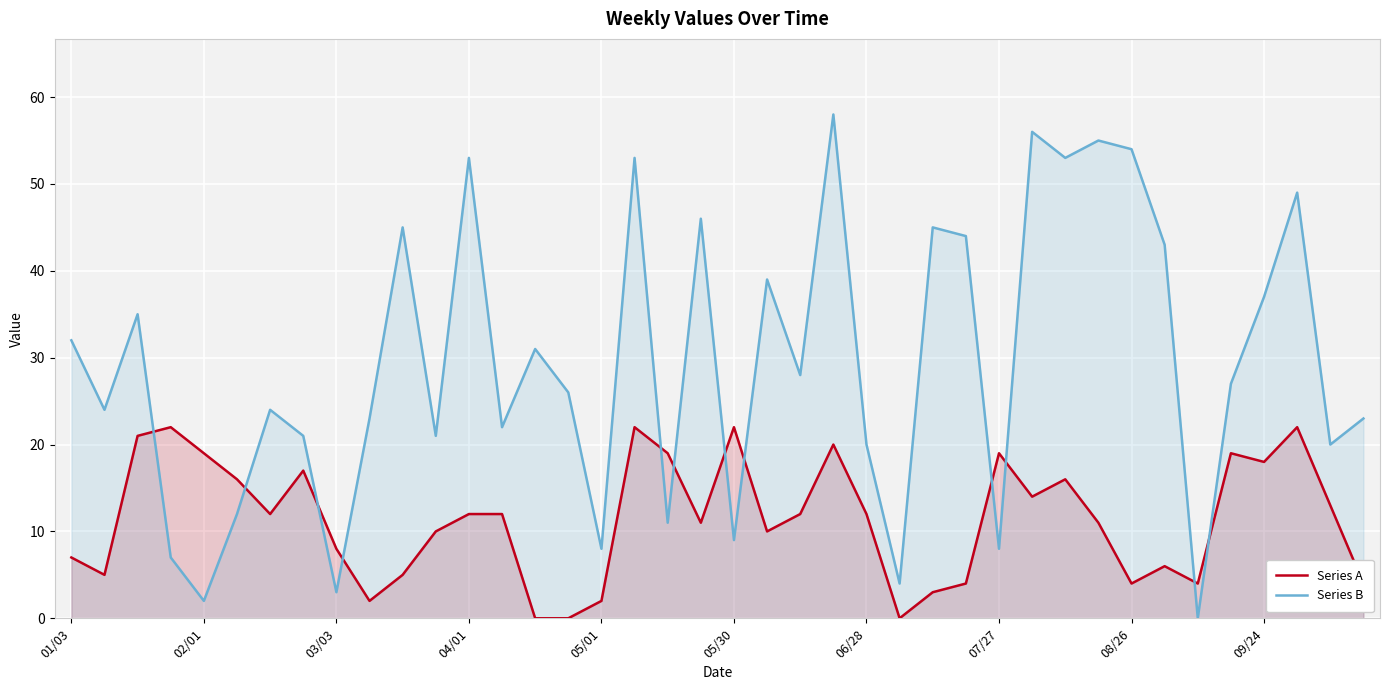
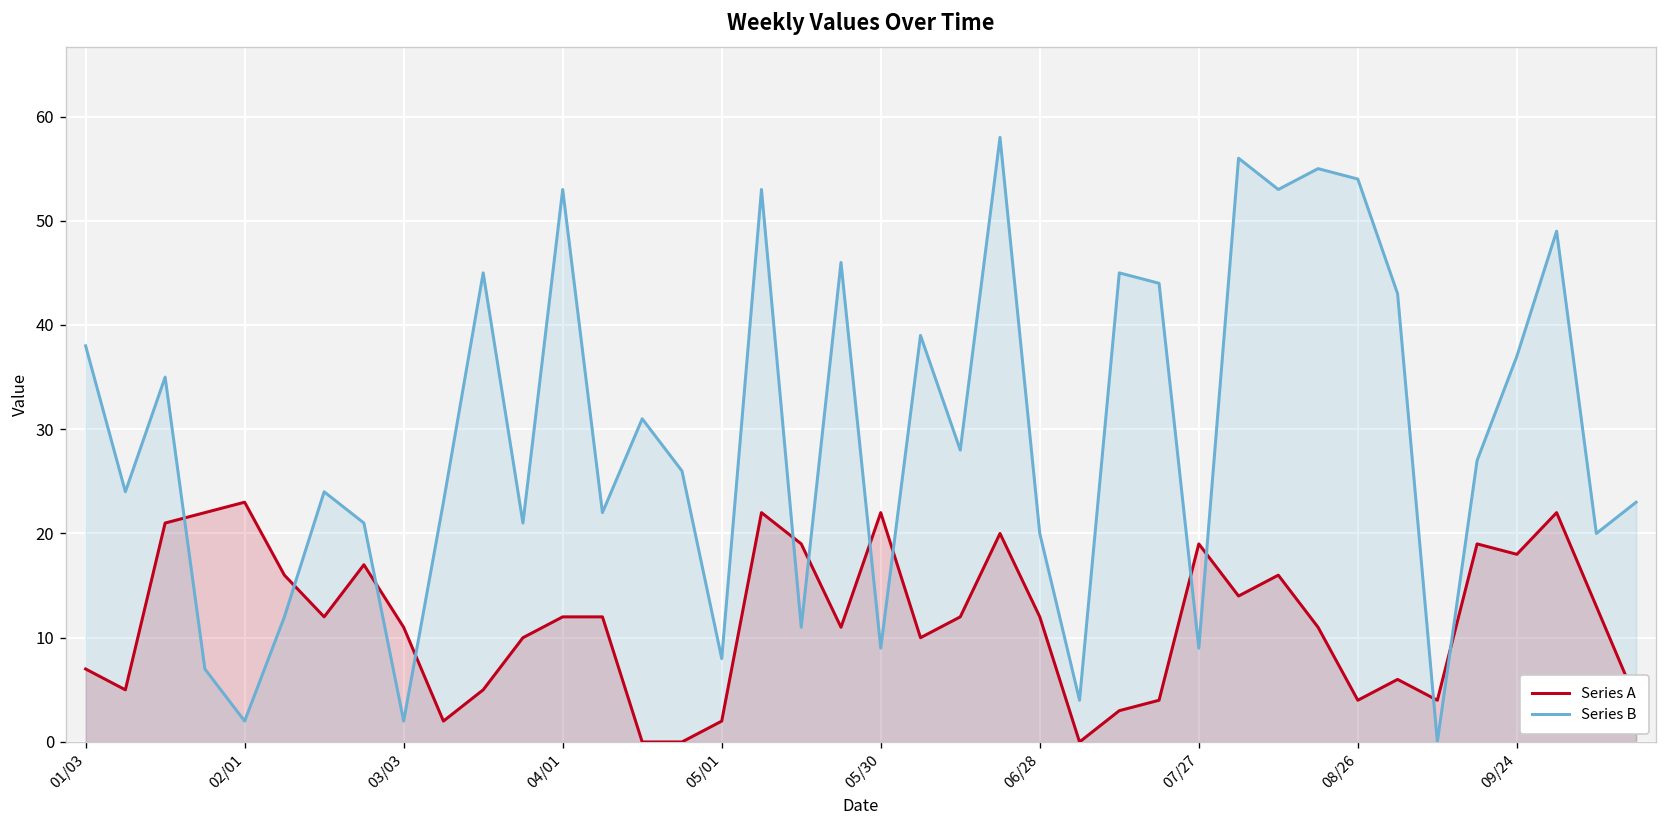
Series B, 01/03: 32 -> 38
Series A, 02/01: 19 -> 23
Series A, 03/03: 8 -> 11
Series B, 03/03: 3 -> 2
Series B, 07/27: 8 -> 9
